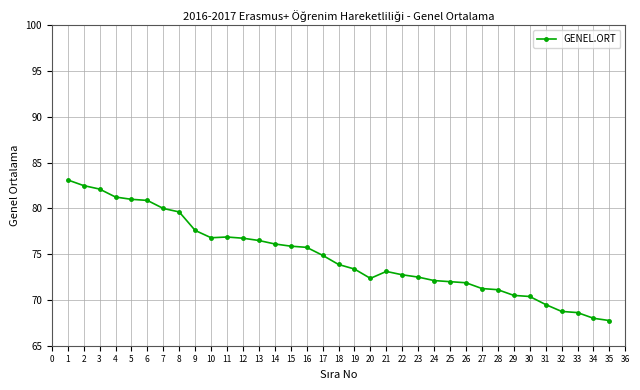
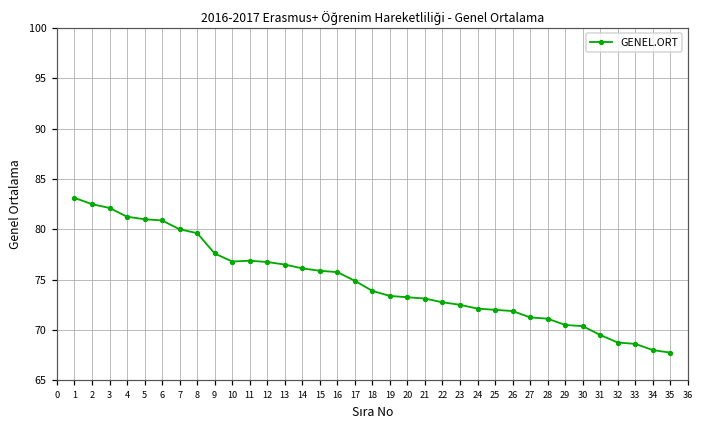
20: 72 -> 73
